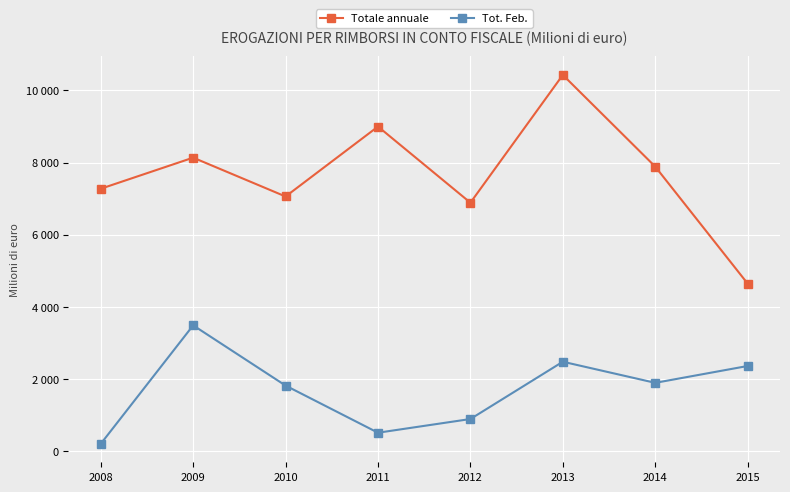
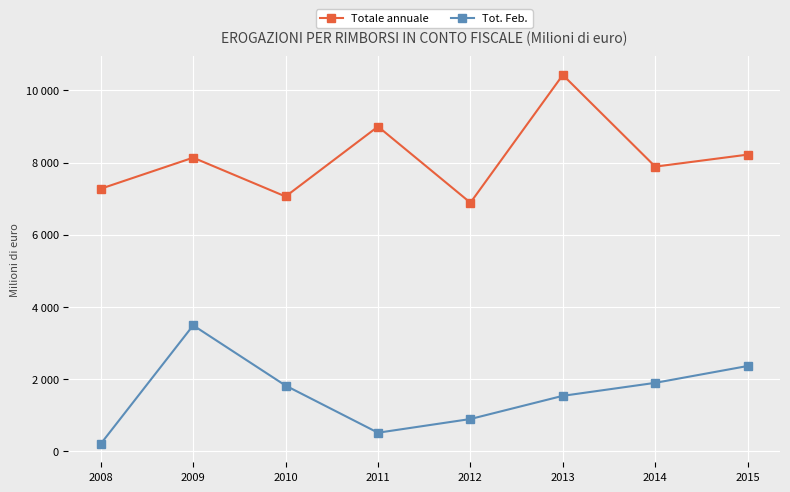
Tot. Feb., 2013: 2500 -> 1500
Totale annuale, 2015: 4600 -> 8200
